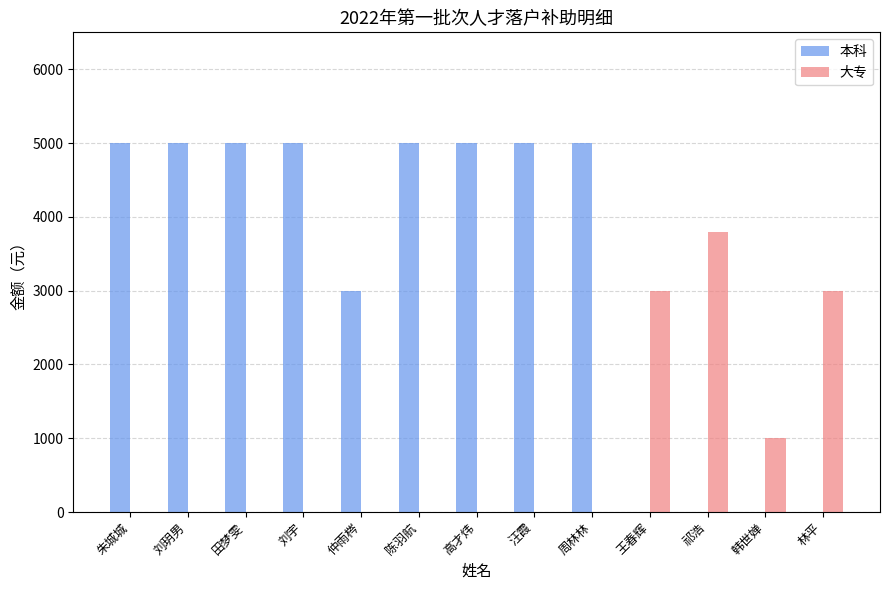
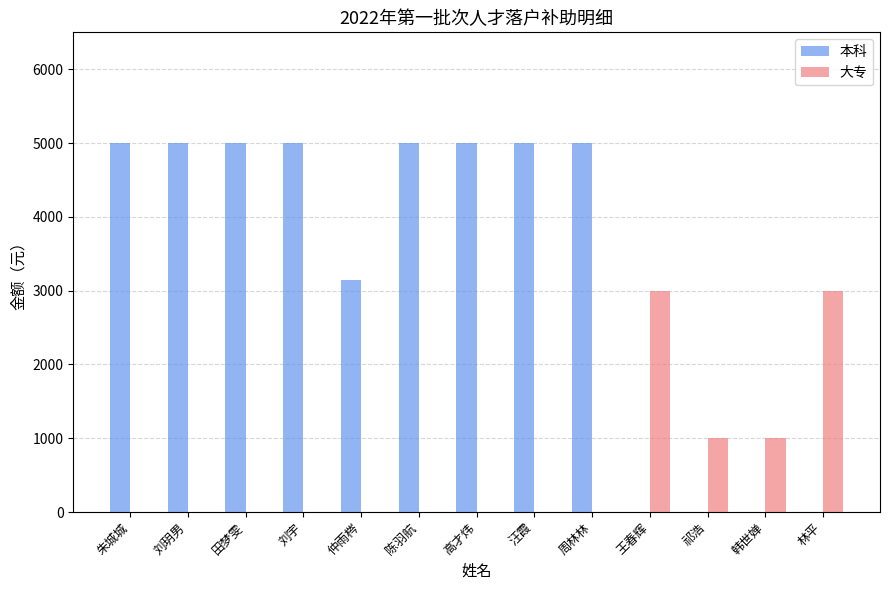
本科, 仲雨梣: 3000 -> 3100
大专, 祁浩: 3800 -> 1000
